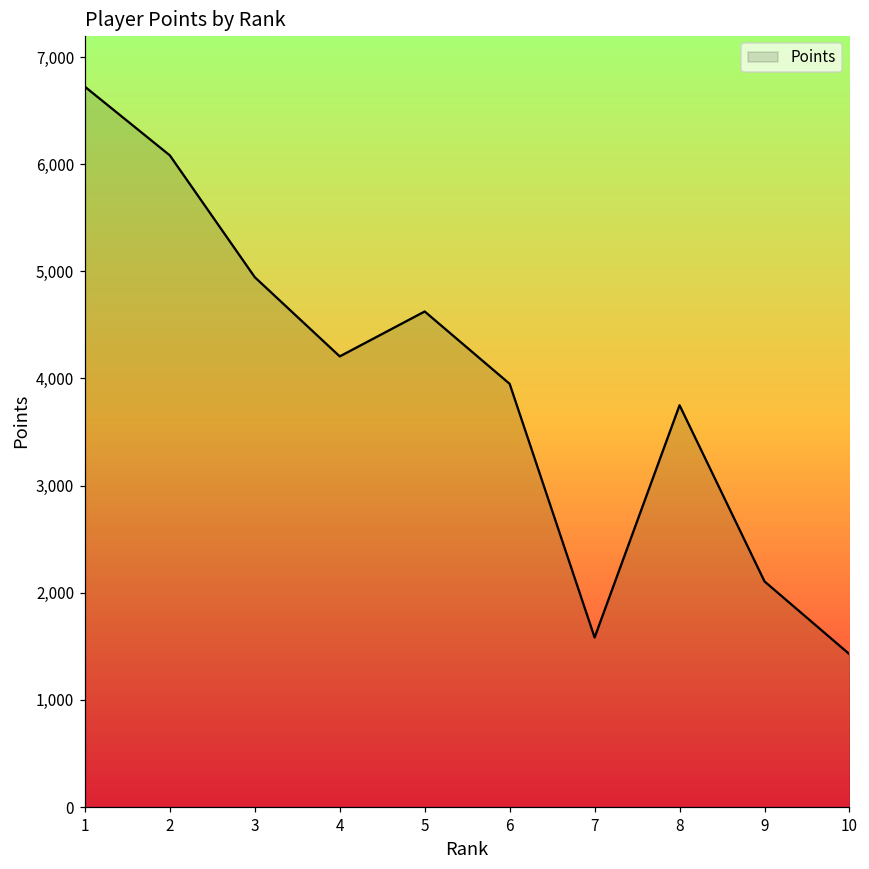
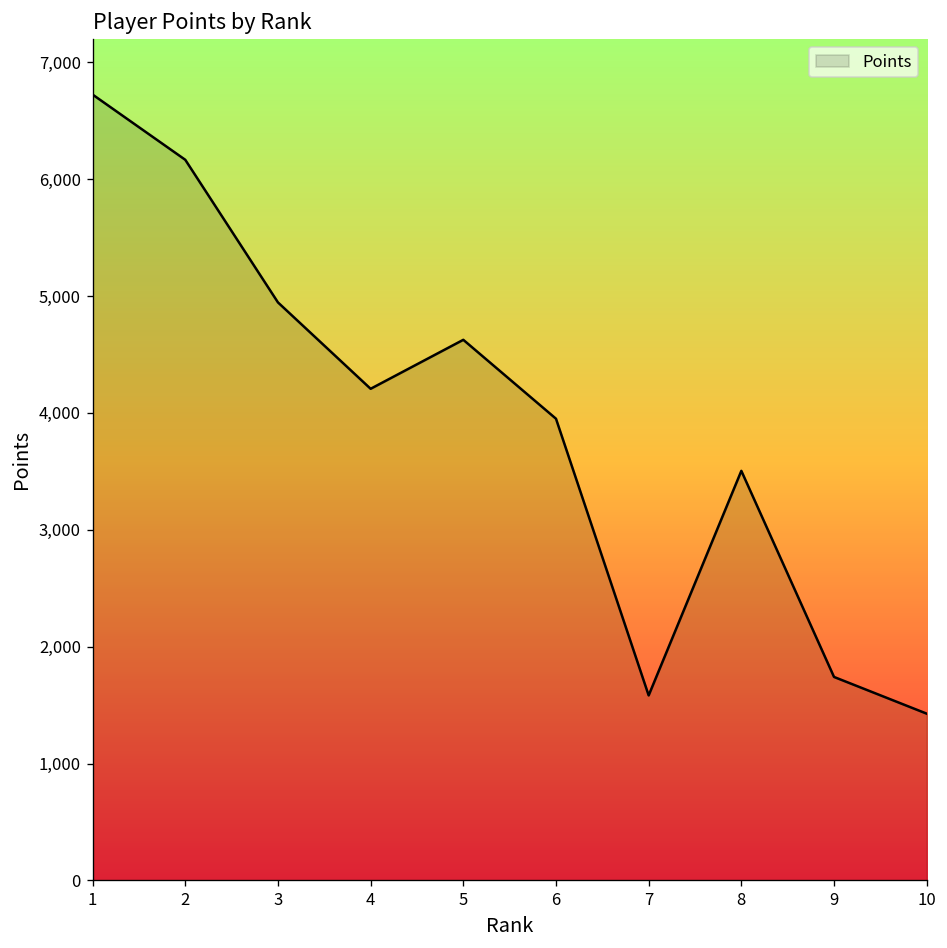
2: 6,100 -> 6,200
8: 3,800 -> 3,500
9: 2,100 -> 1,700
